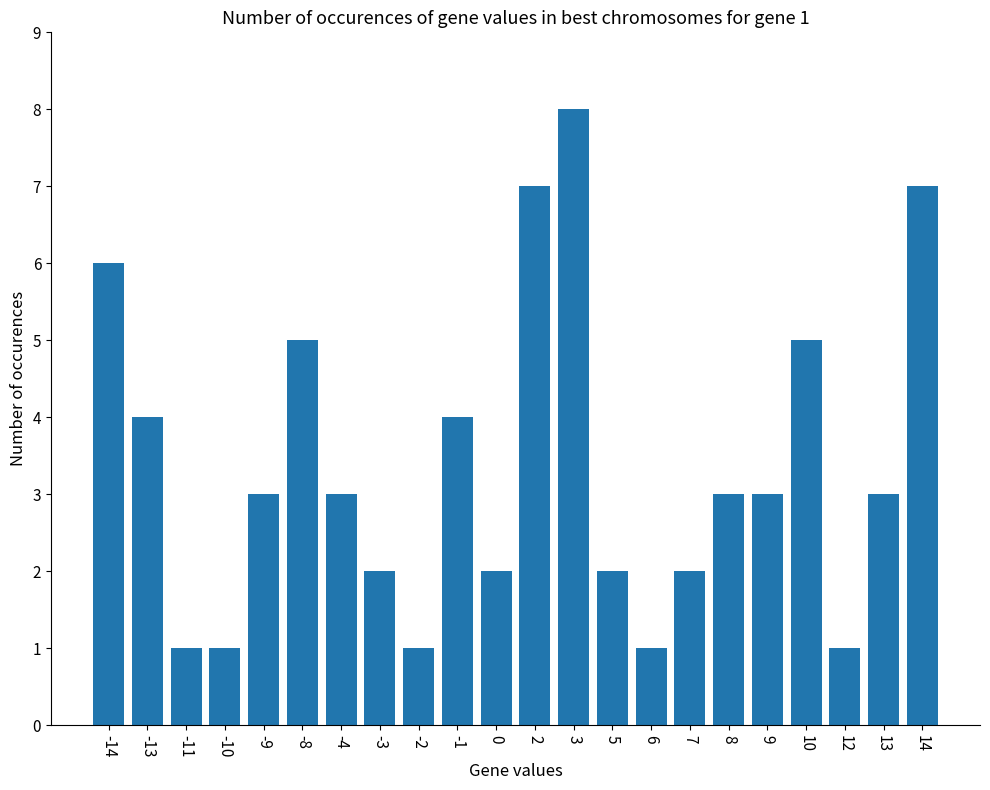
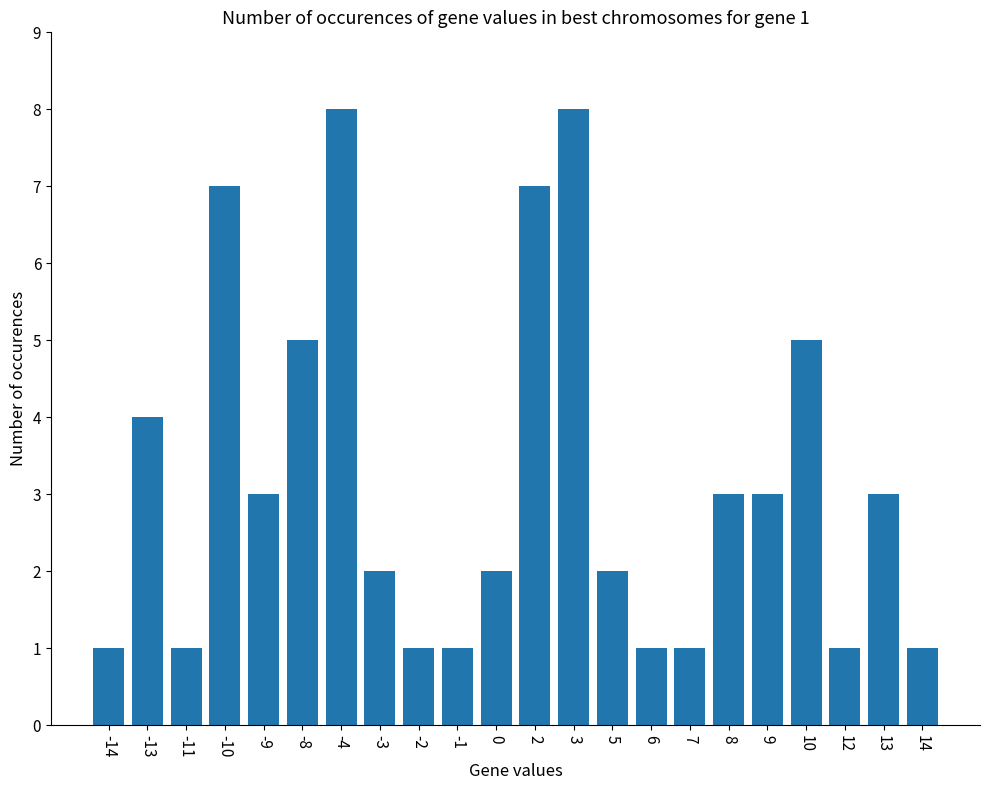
-14: 6 -> 1
-10: 1 -> 7
-4: 3 -> 8
-1: 4 -> 1
7: 2 -> 1
14: 7 -> 1
